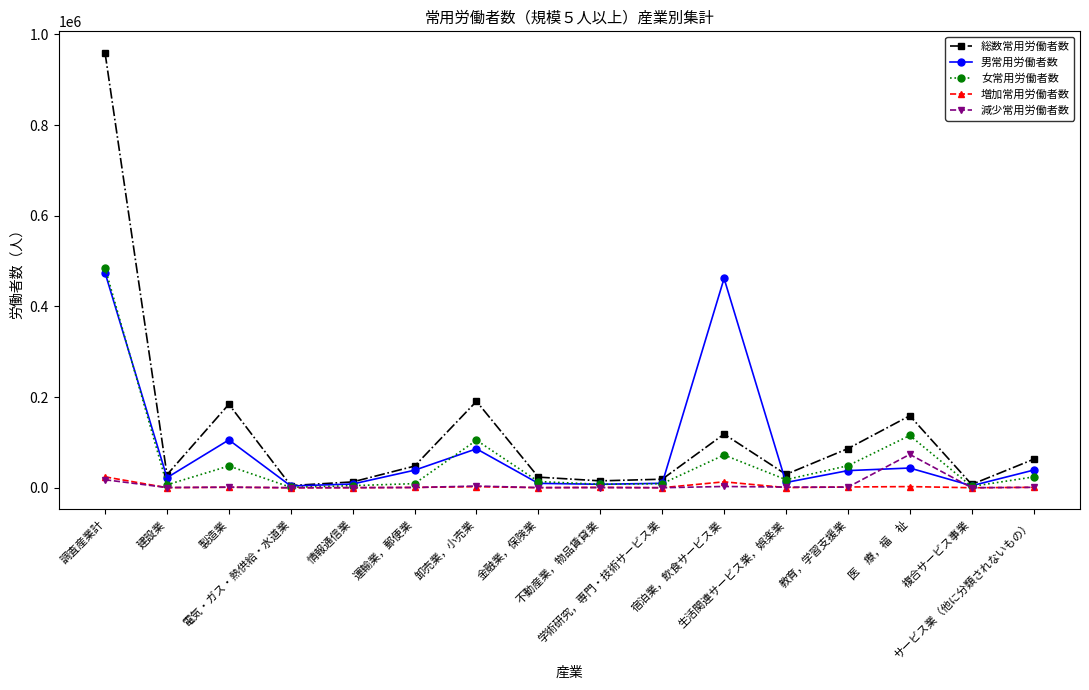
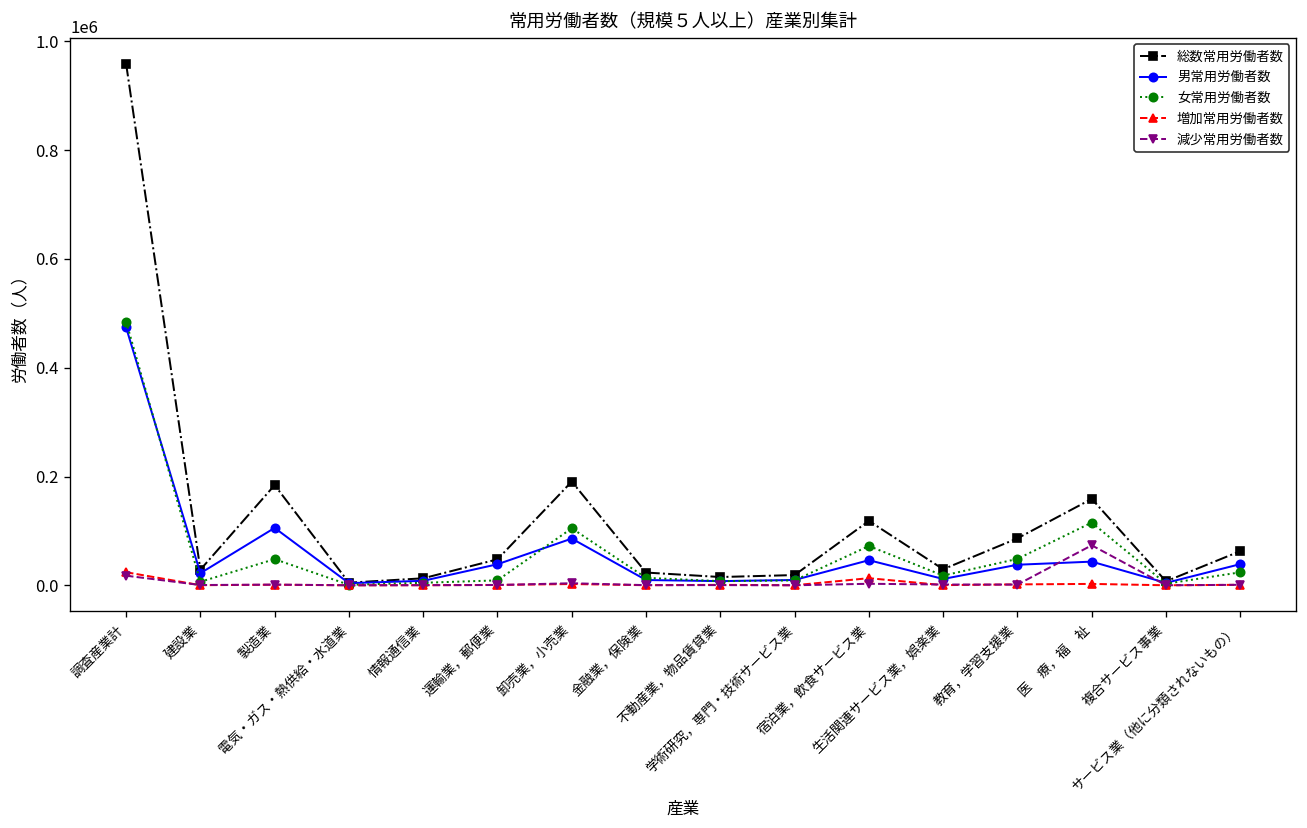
男常用労働者数, 宿泊業，飲食サービス業: 460000 -> 50000
